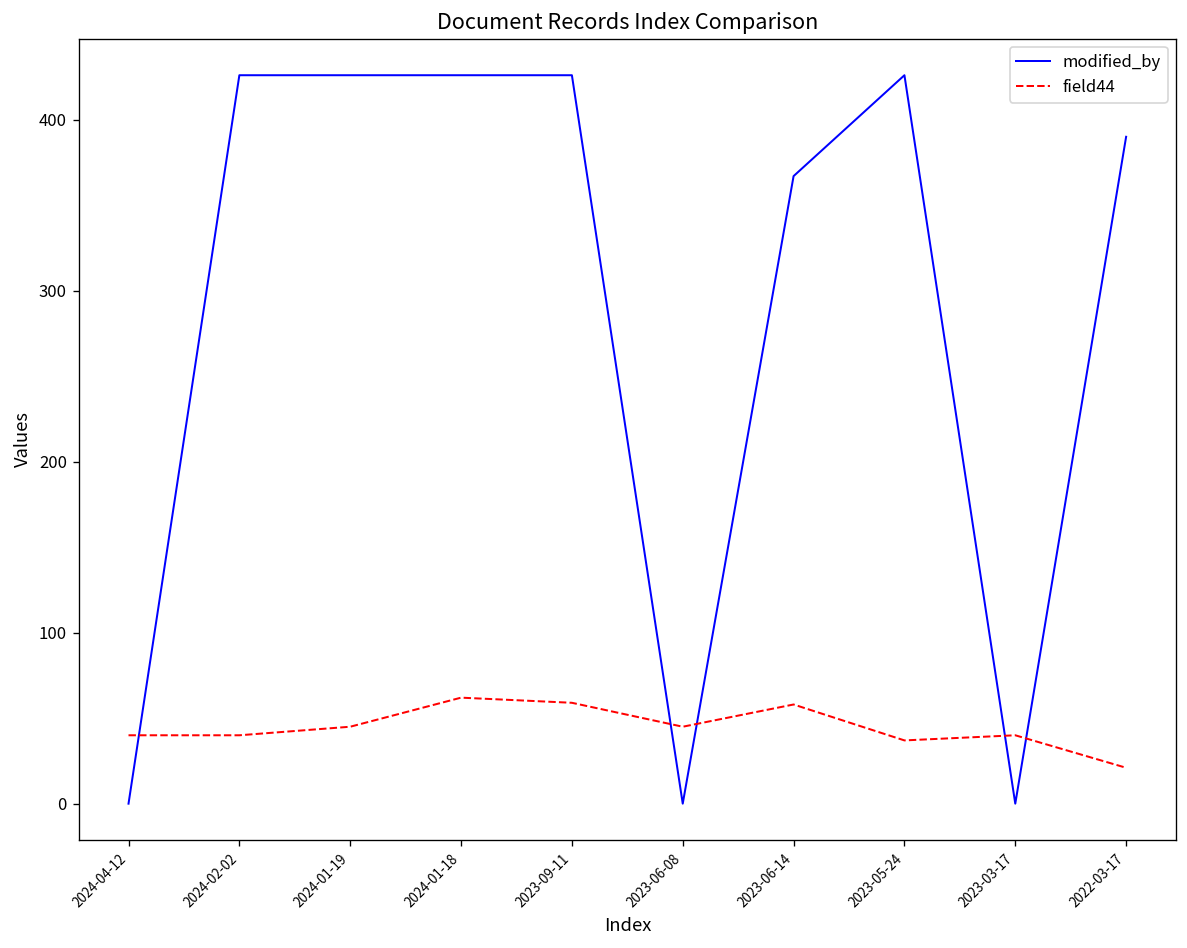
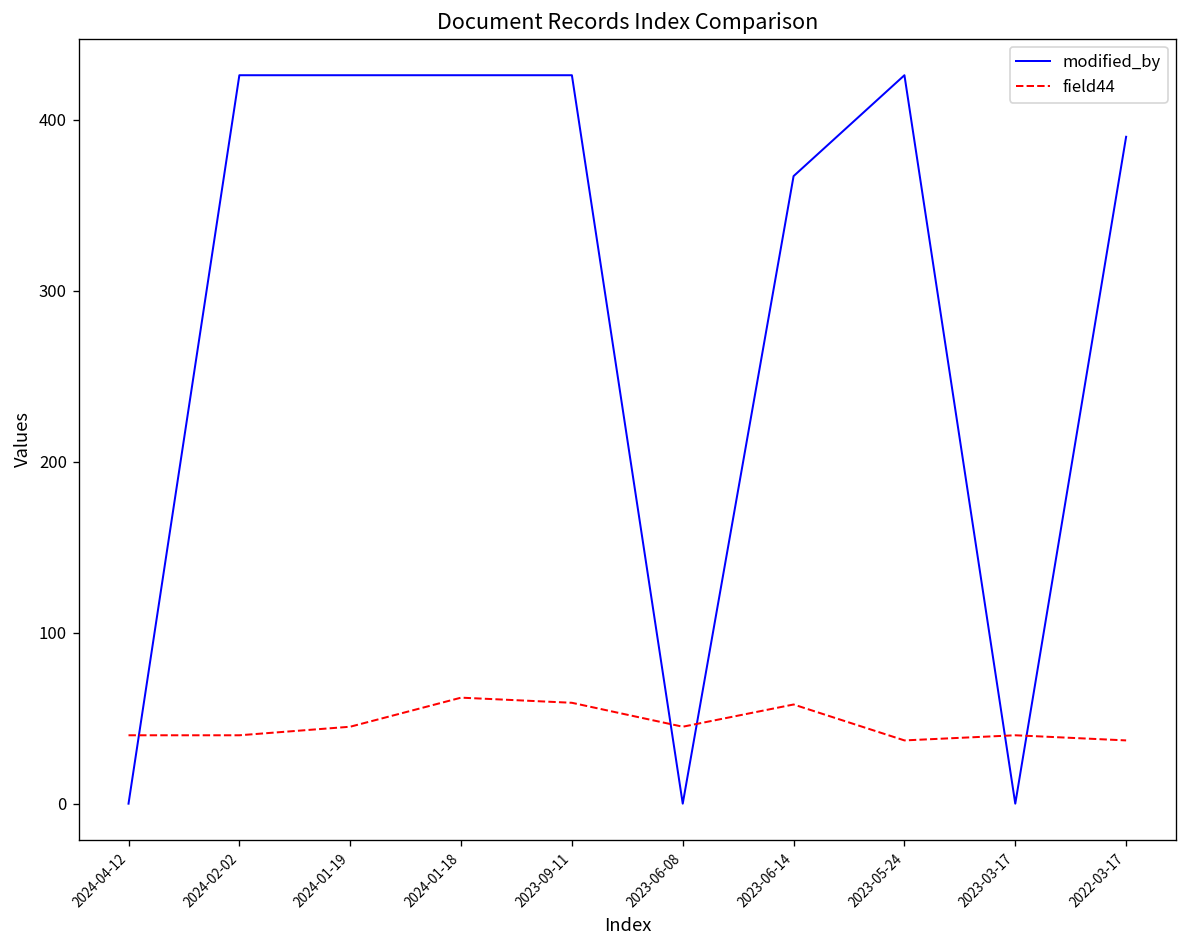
field44, 2022-03-17: 21 -> 37
